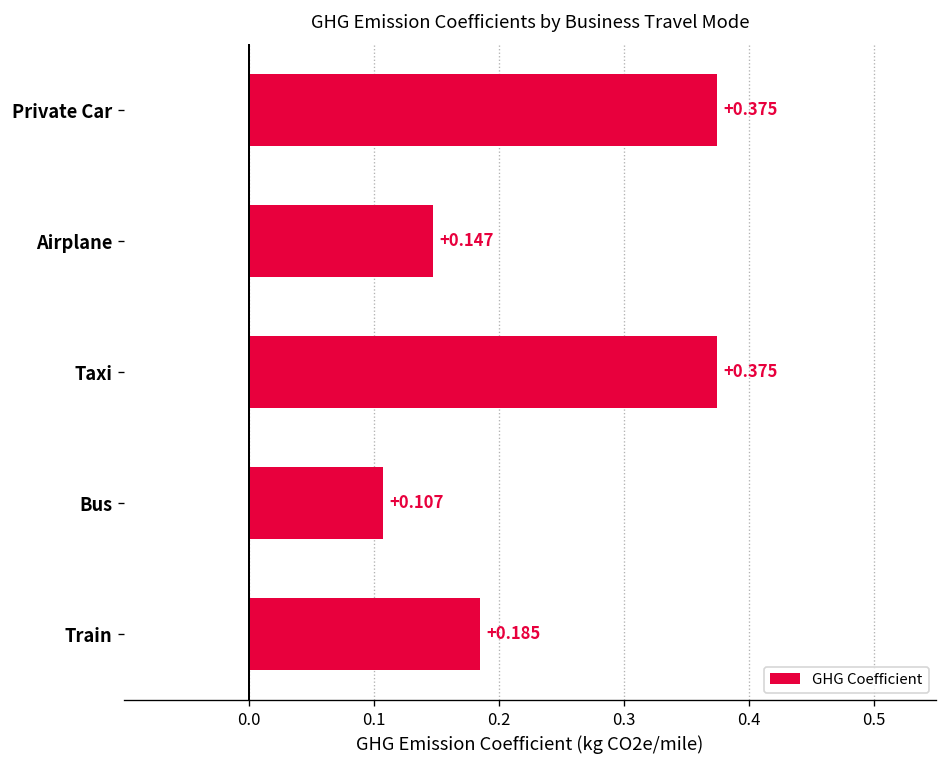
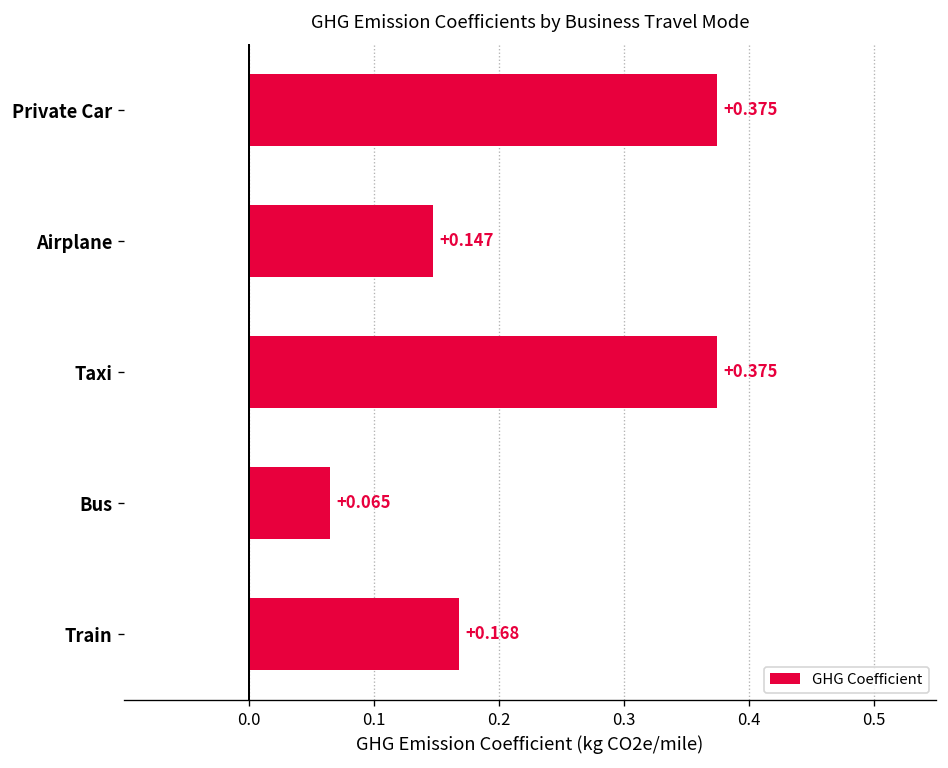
Bus: +0.107 -> +0.065
Train: +0.185 -> +0.168
